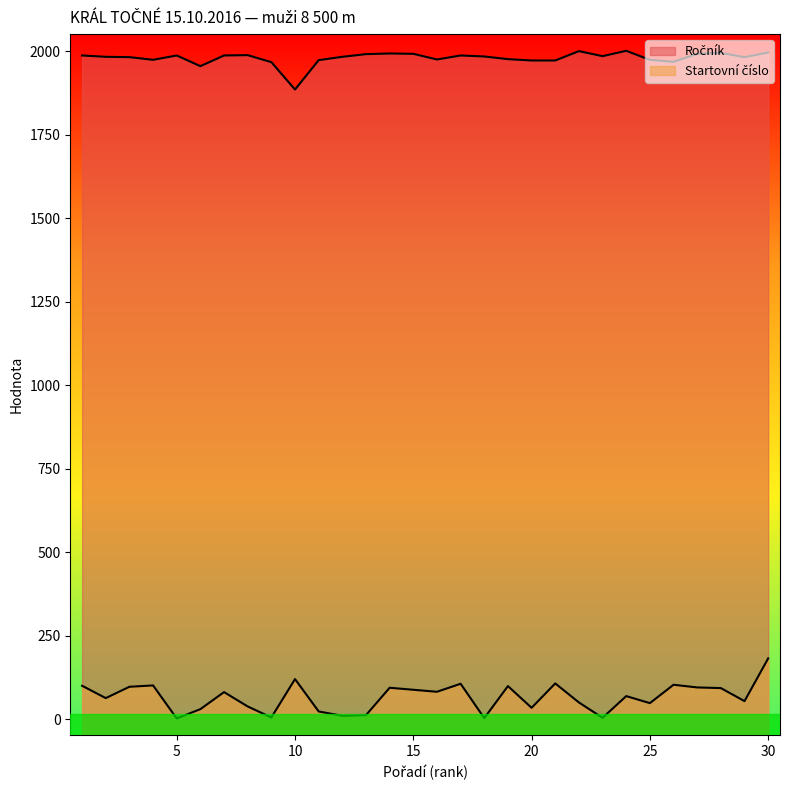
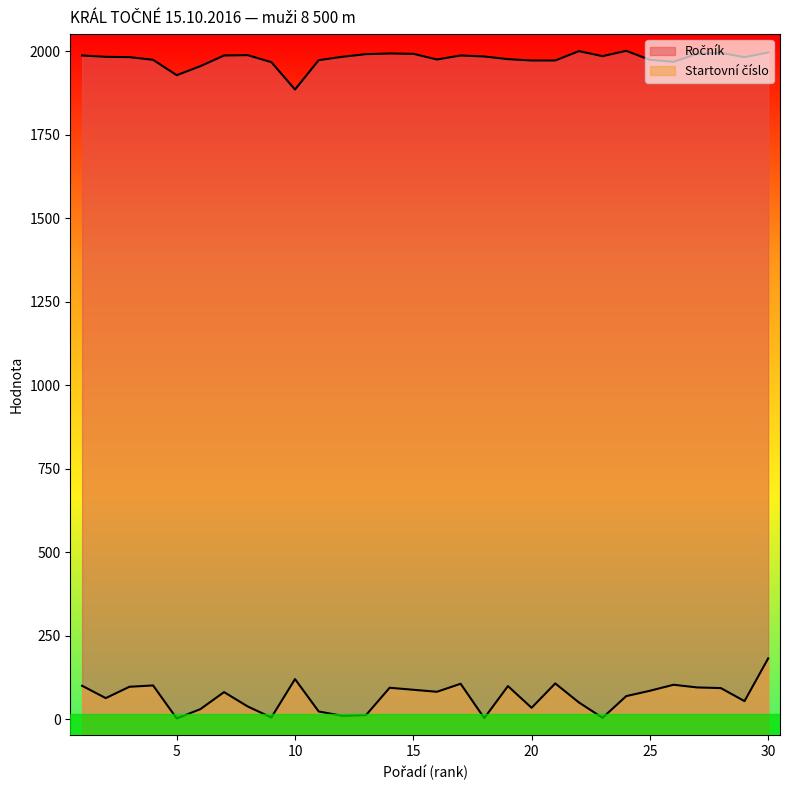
Ročník, 5: 1990 -> 1930
Startovní číslo, 25: 50 -> 90
